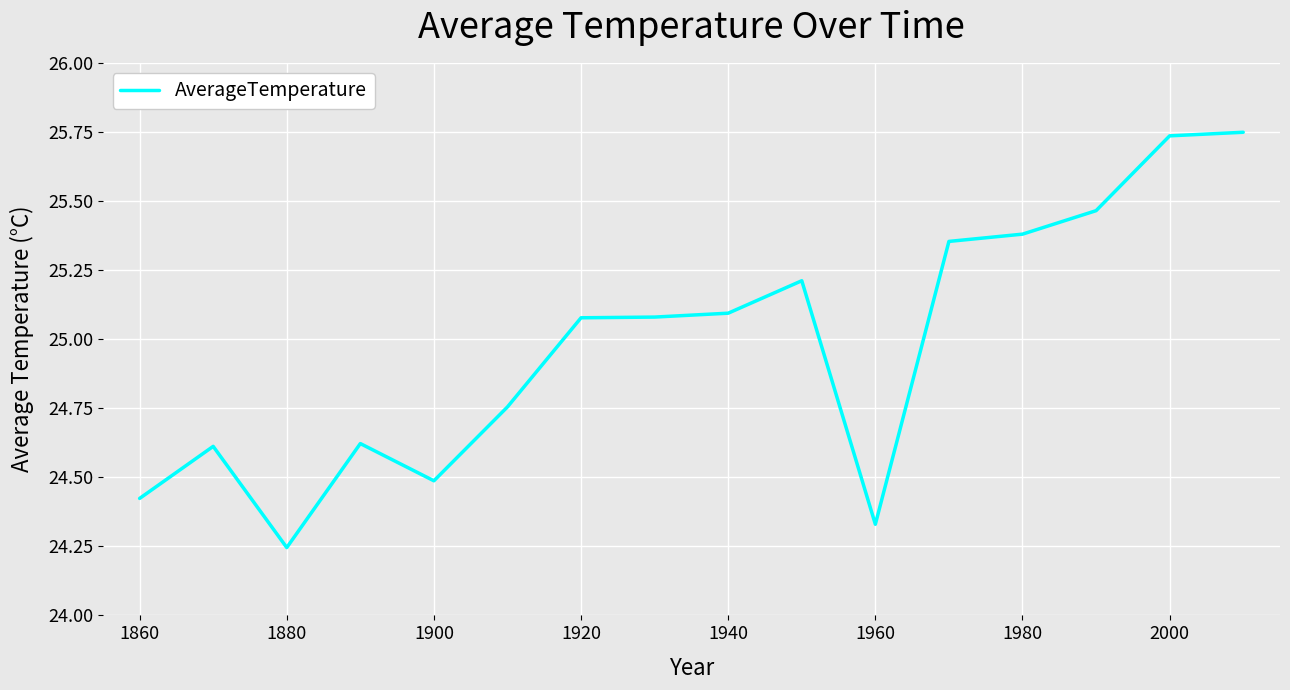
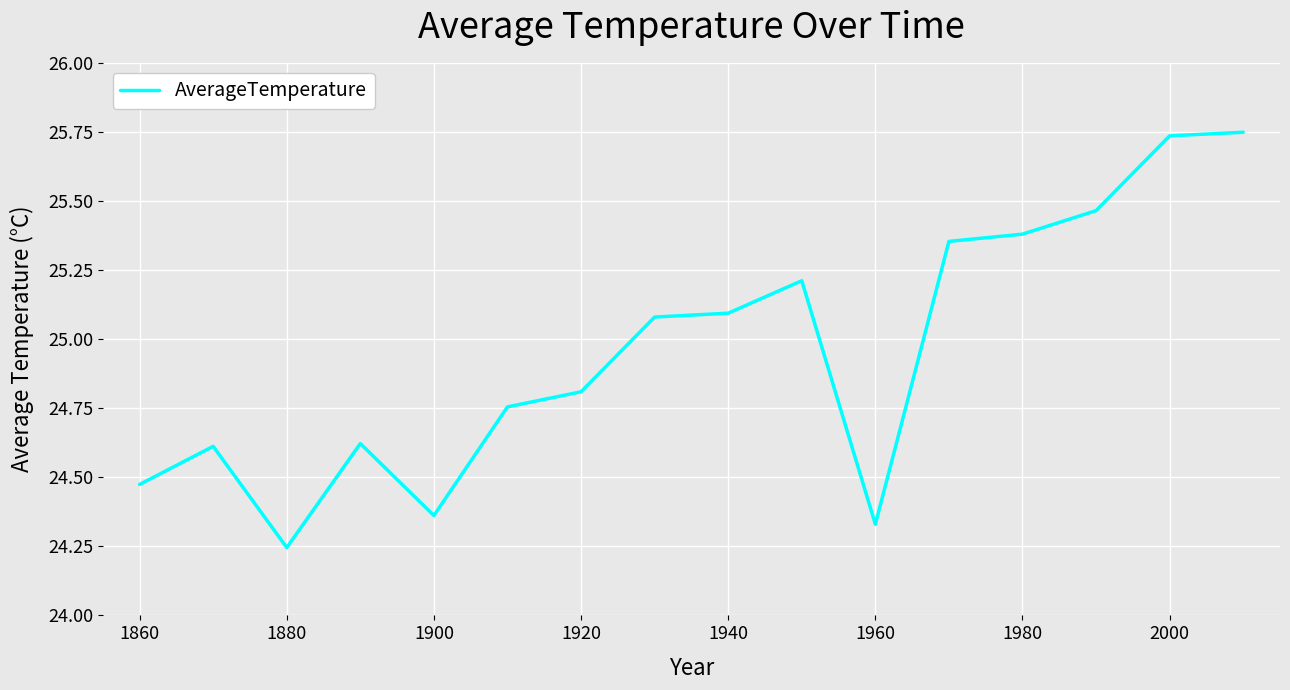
1860: 24.42 -> 24.47
1900: 24.49 -> 24.36
1920: 25.08 -> 24.81
